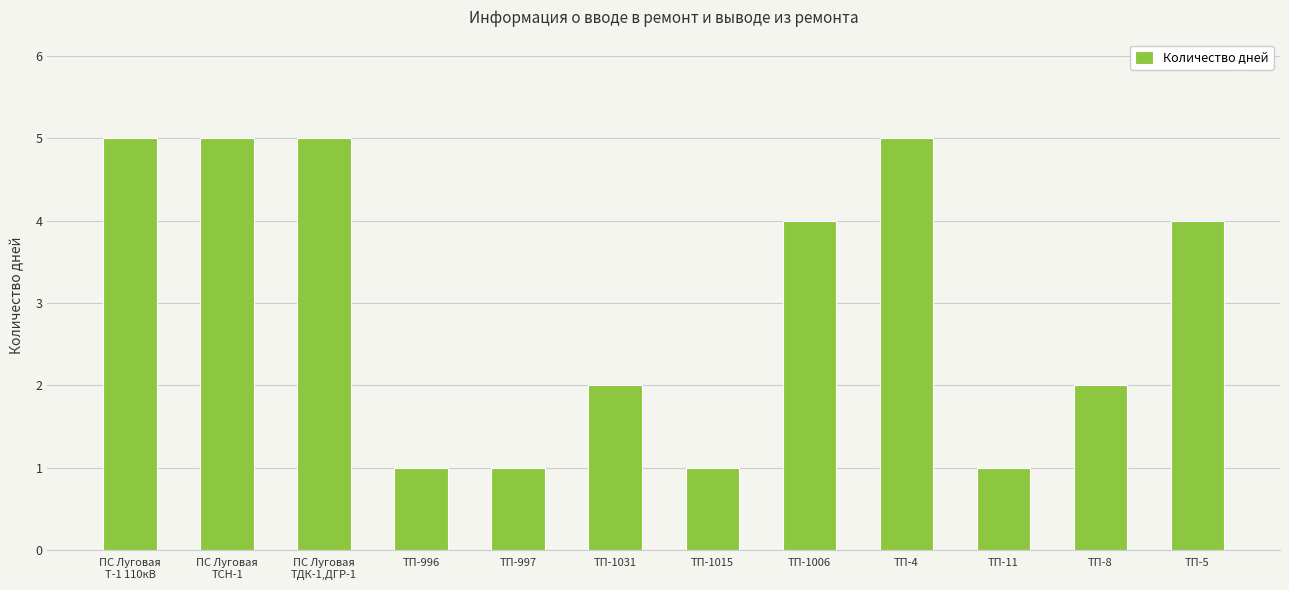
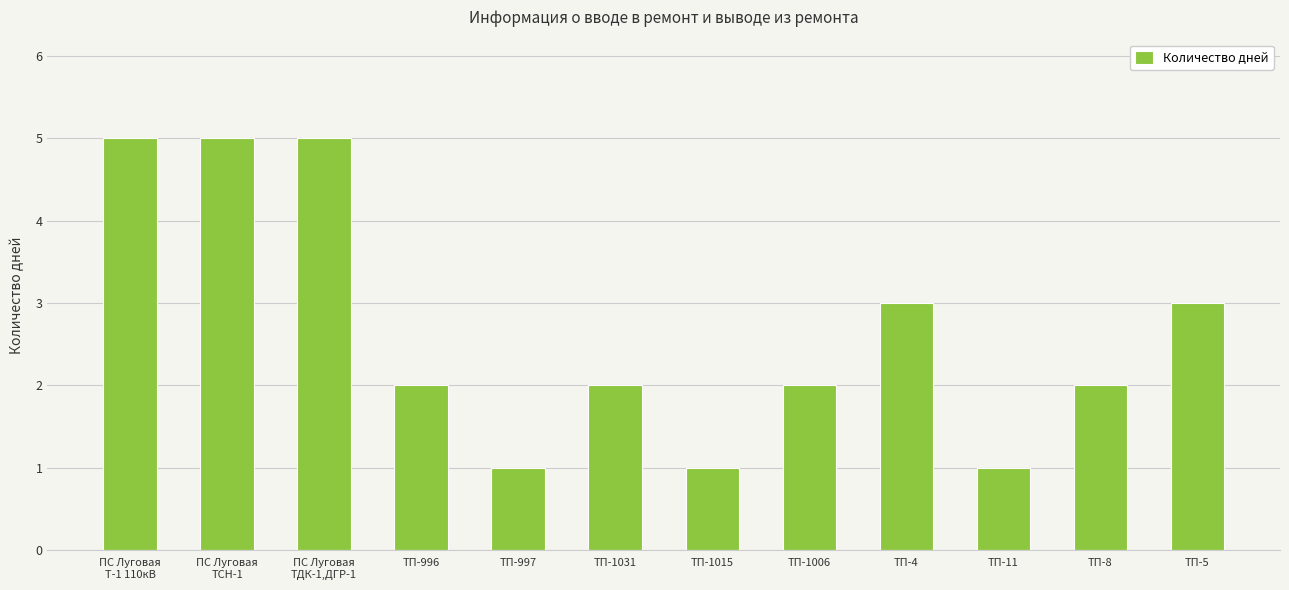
ТП-996: 1 -> 2
ТП-1006: 4 -> 2
ТП-4: 5 -> 3
ТП-5: 4 -> 3
